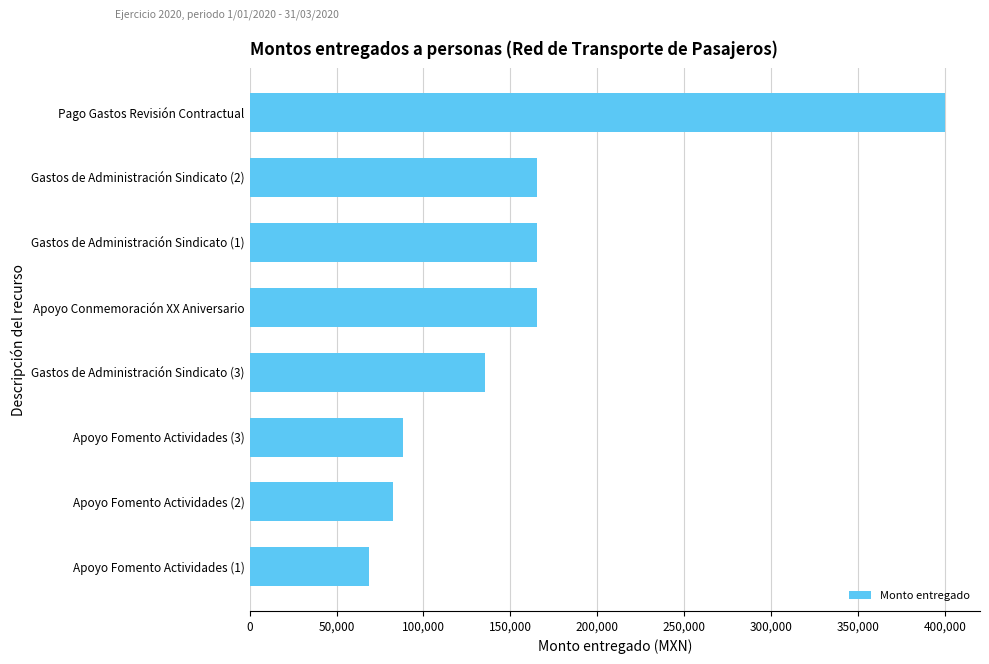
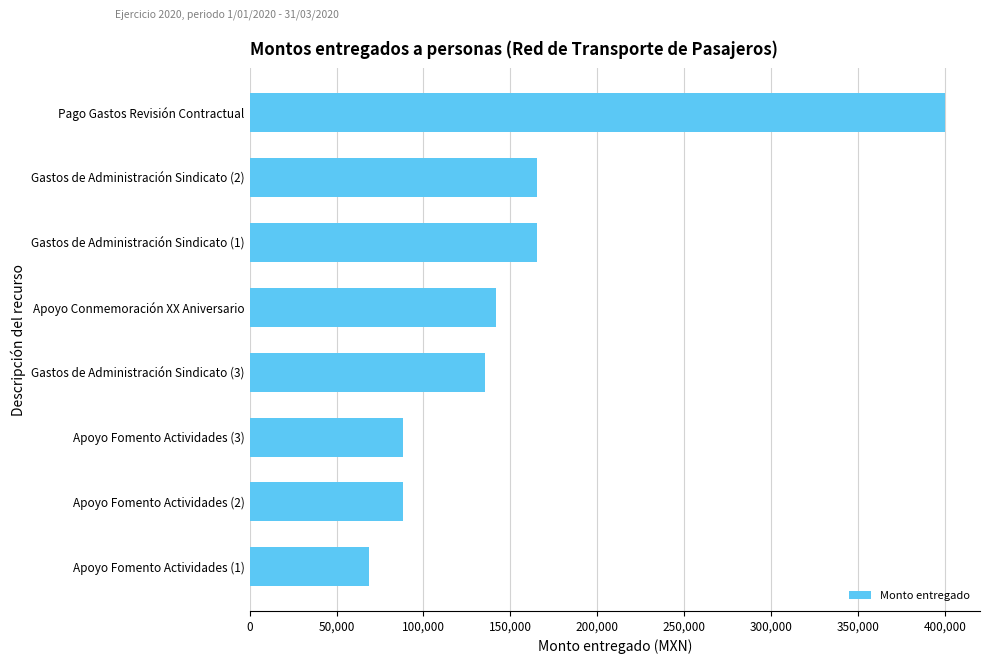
Apoyo Conmemoración XX Aniversario: 165,000 -> 142,000
Apoyo Fomento Actividades (2): 82,000 -> 88,000
